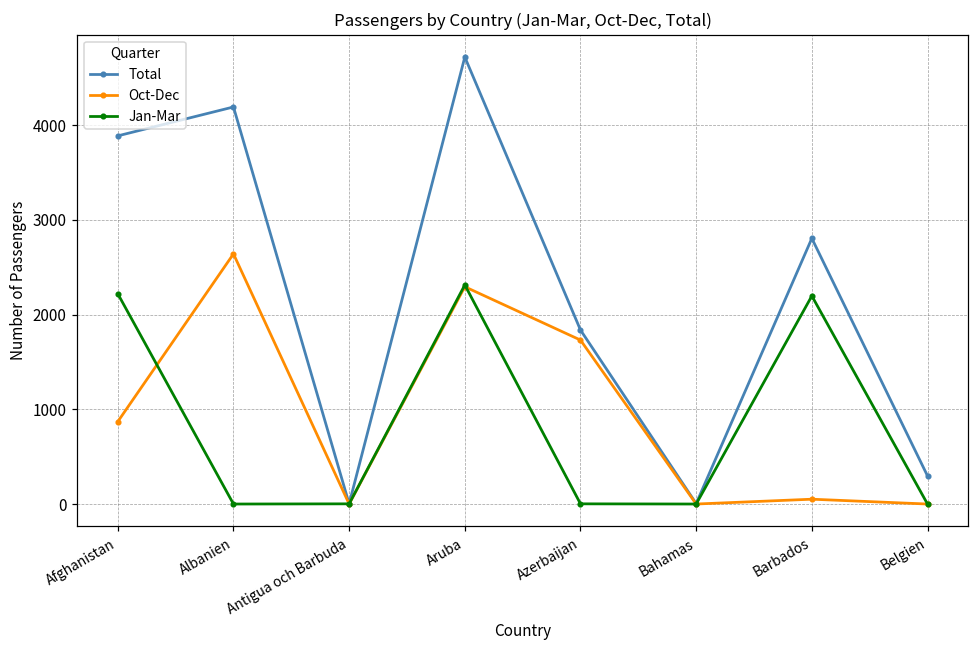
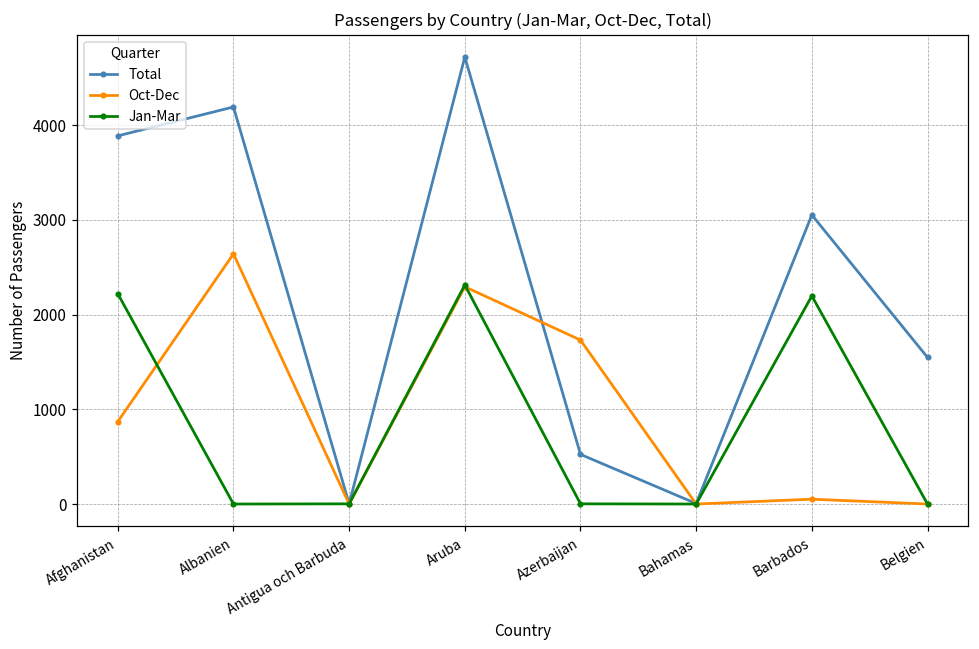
Total, Azerbaijan: 1800 -> 500
Total, Barbados: 2800 -> 3100
Total, Belgien: 300 -> 1500
